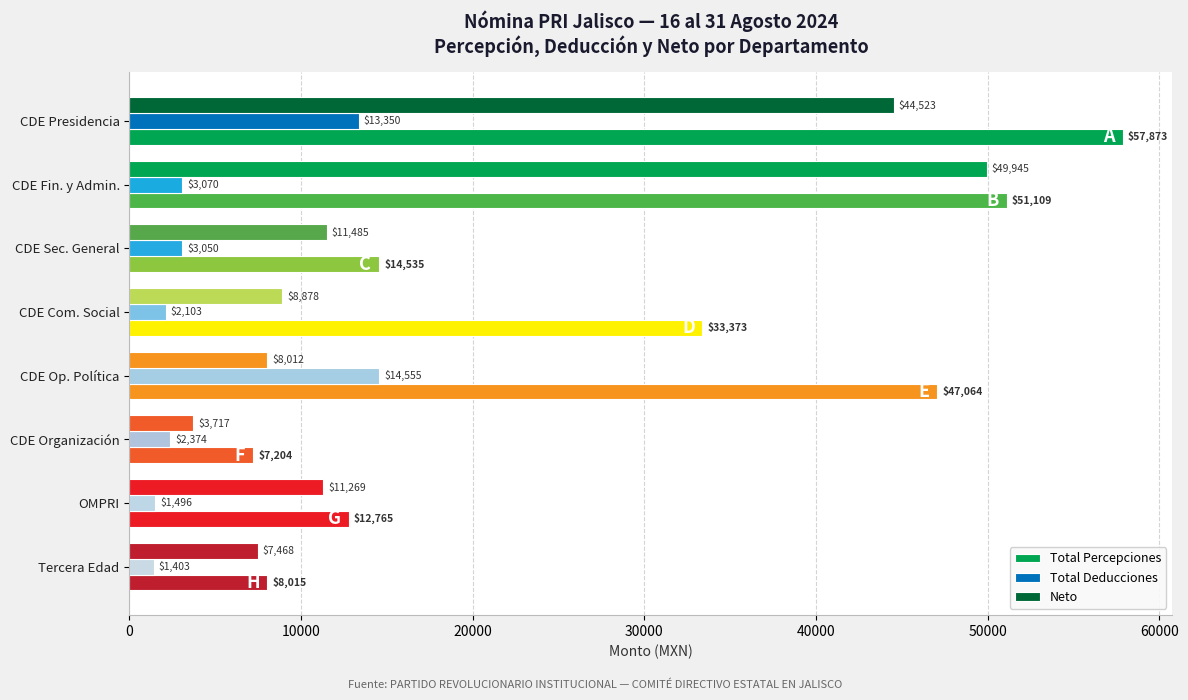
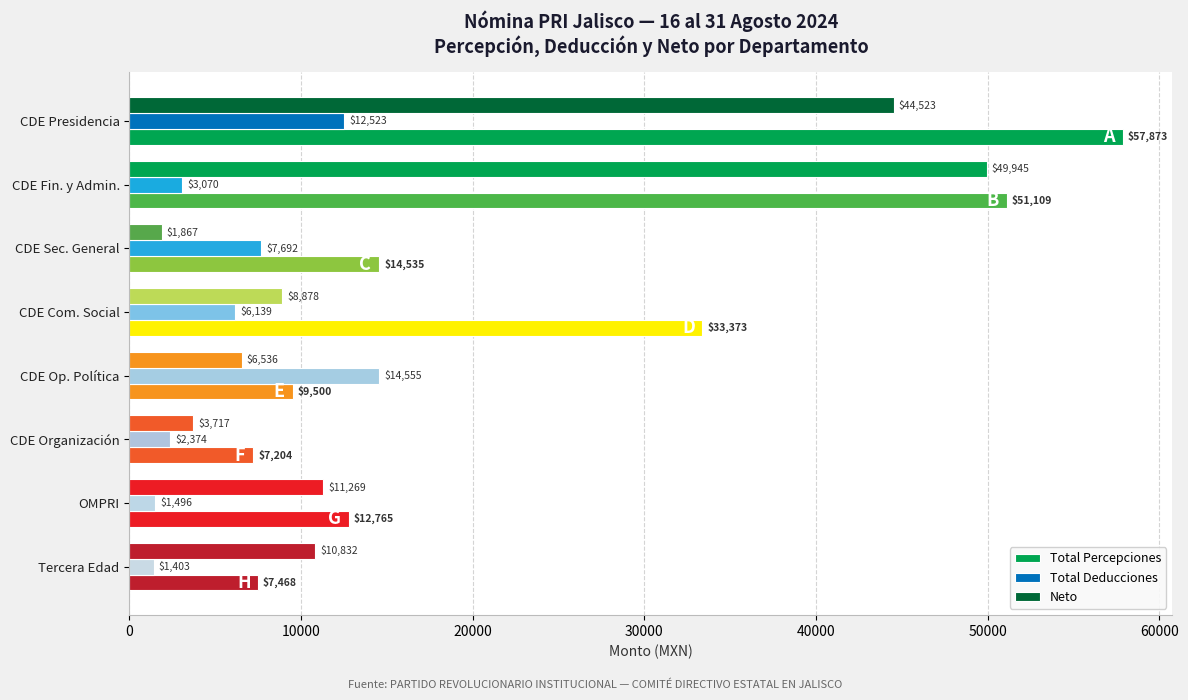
Total Deducciones, CDE Presidencia: $13,350 -> $12,523
Neto, CDE Sec. General: $11,485 -> $1,867
Total Deducciones, CDE Sec. General: $3,050 -> $7,692
Total Deducciones, CDE Com. Social: $2,103 -> $6,139
Neto, CDE Op. Política: $8,012 -> $6,536
Total Percepciones, CDE Op. Política: $47,064 -> $9,500
Neto, Tercera Edad: $7,468 -> $10,832
Total Percepciones, Tercera Edad: $8,015 -> $7,468
